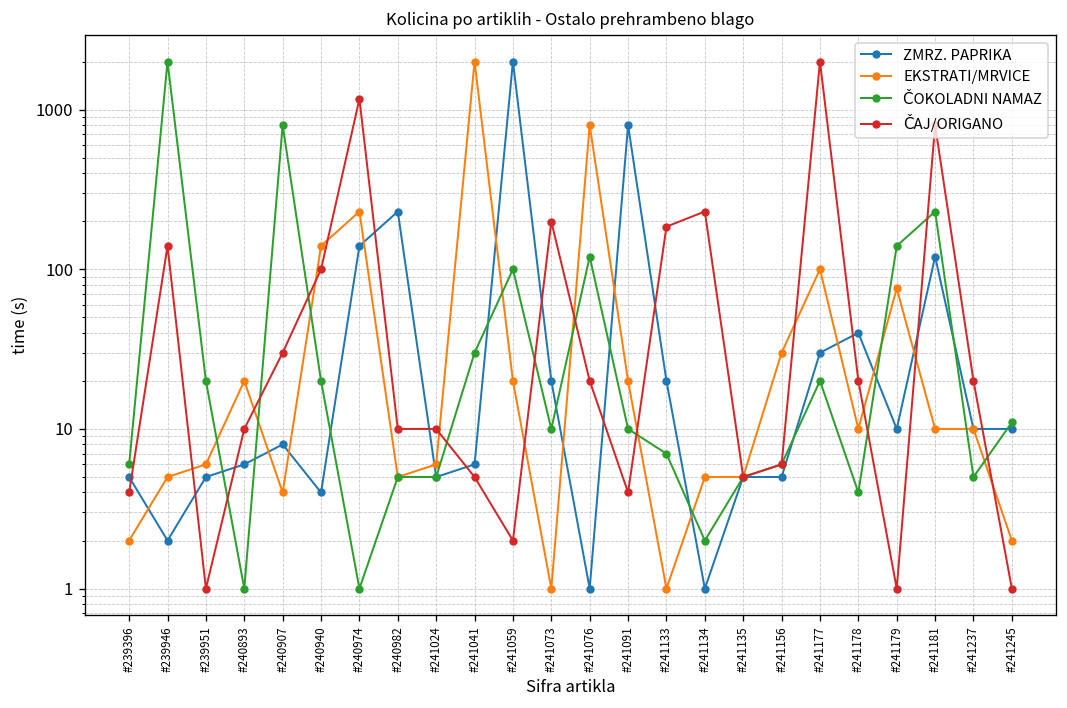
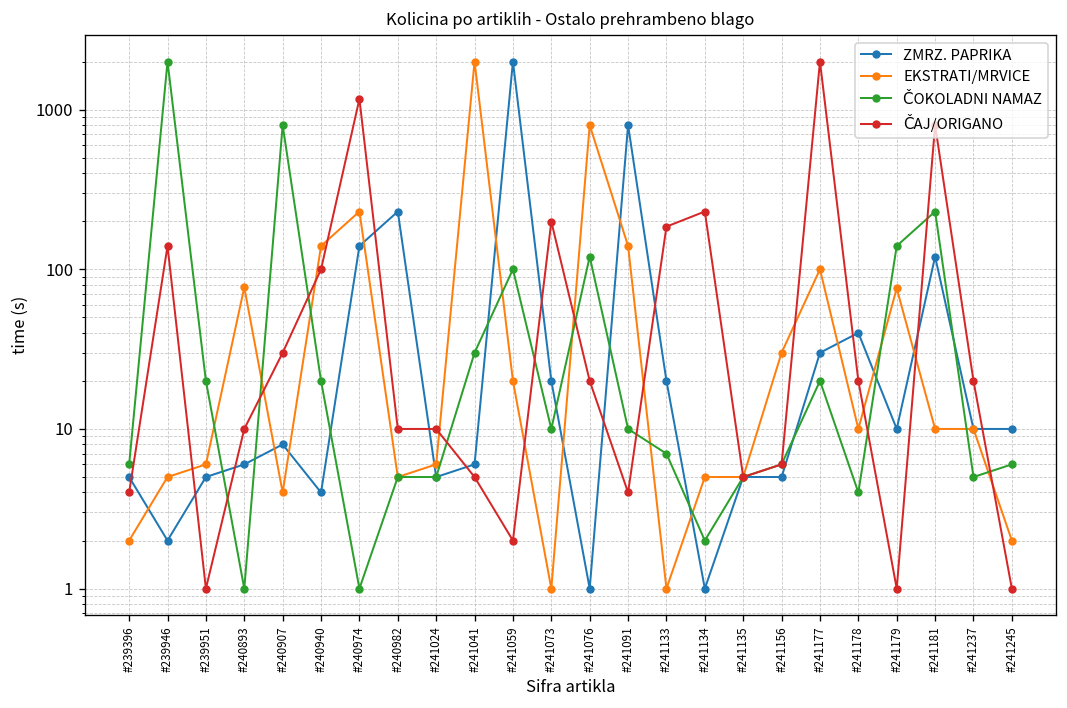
EKSTRATI/MRVICE, #240893: 20 -> 80
EKSTRATI/MRVICE, #241091: 20 -> 140
ČOKOLADNI NAMAZ, #241245: 11 -> 6
